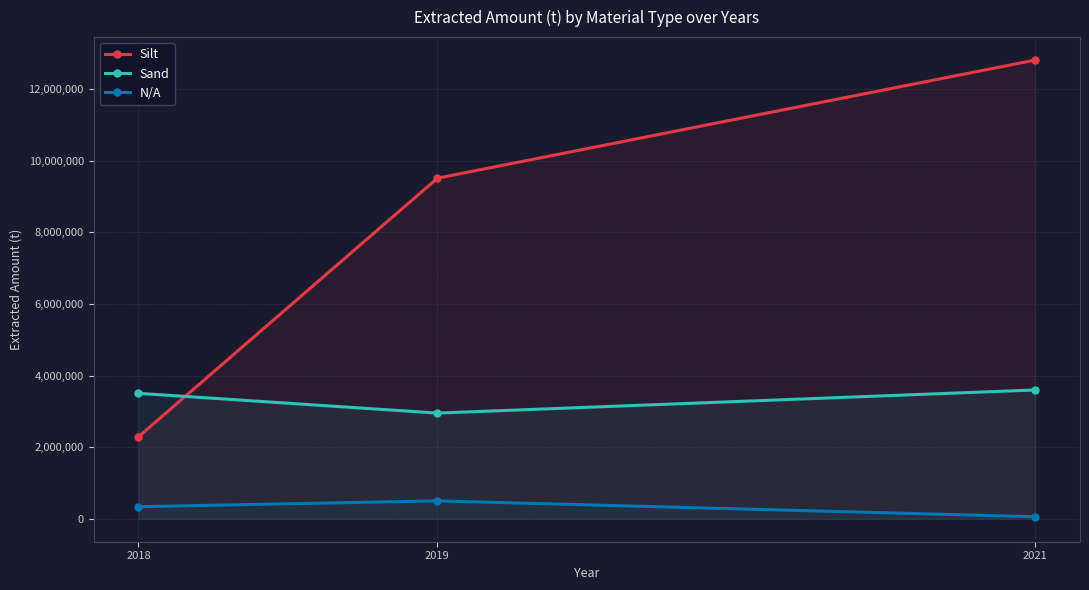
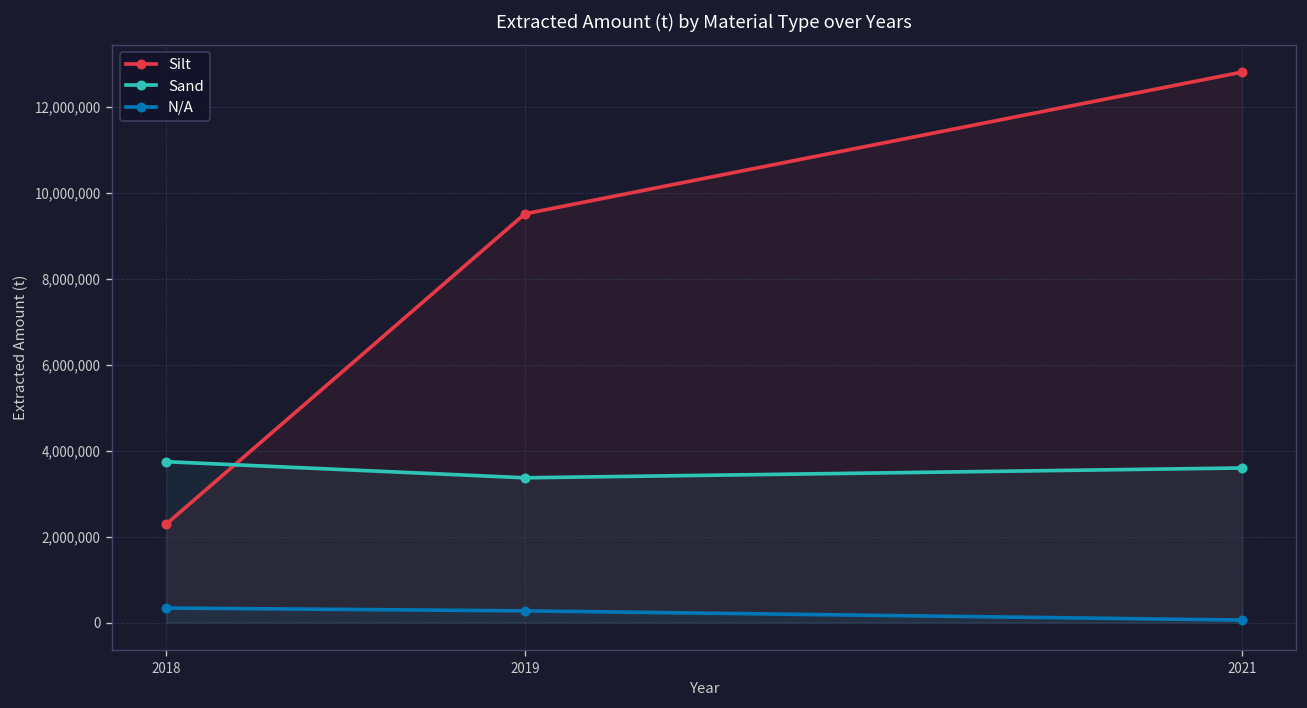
Sand, 2018: 3,500,000 -> 3,700,000
Sand, 2019: 3,000,000 -> 3,400,000
N/A, 2019: 500,000 -> 300,000
